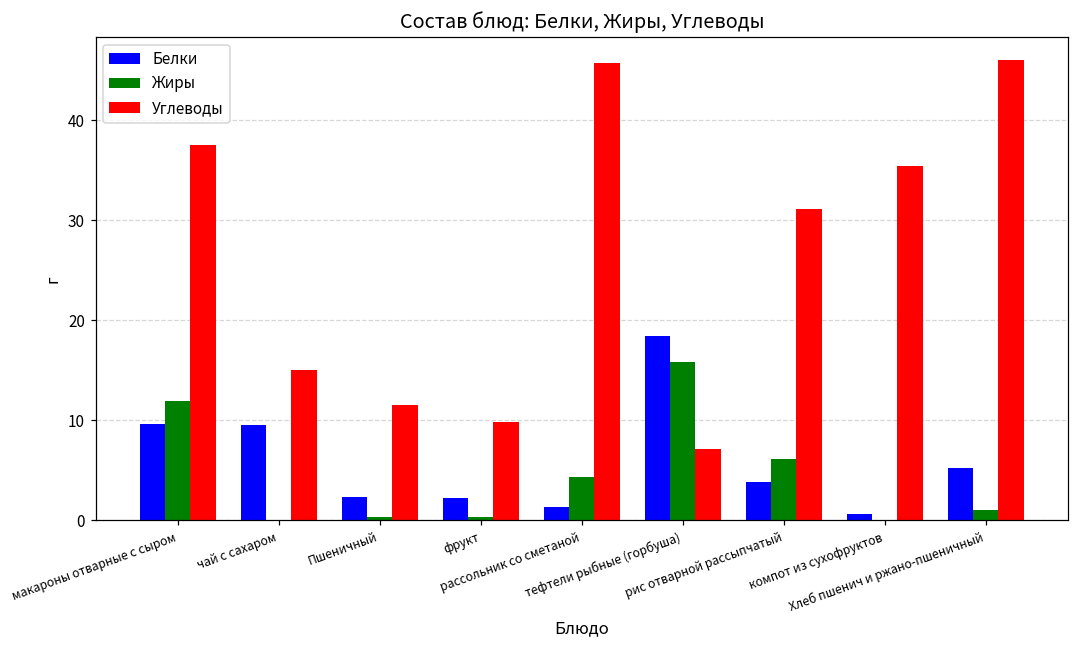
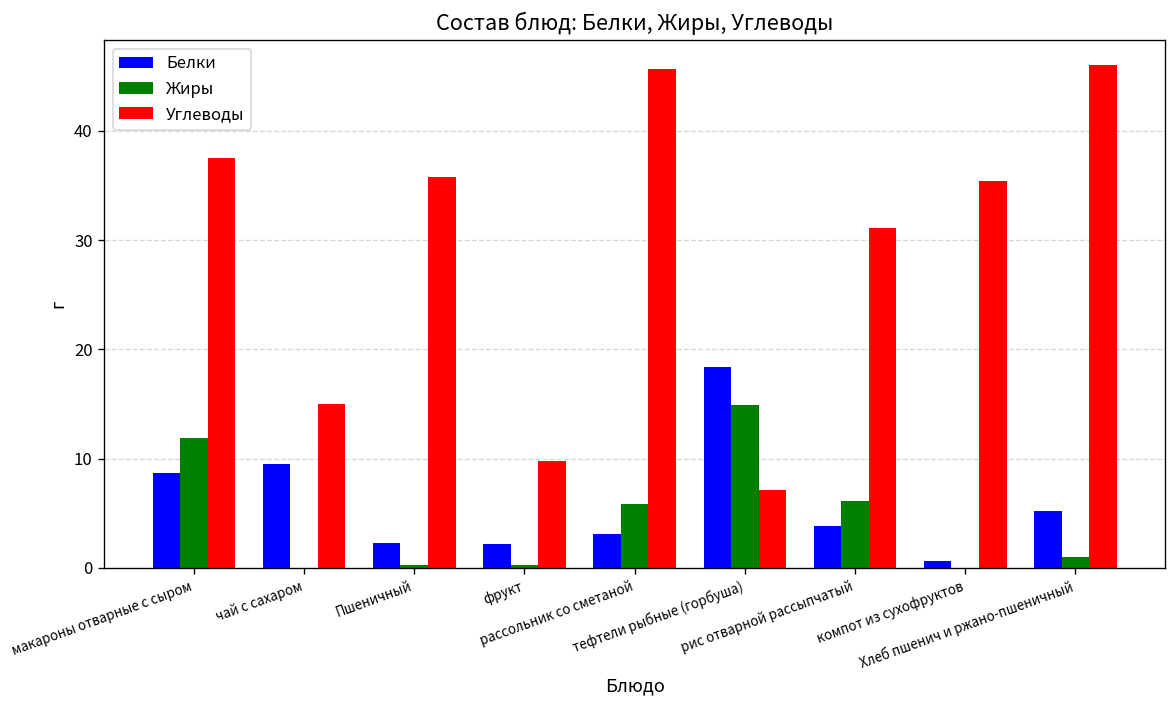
Белки, макароны отварные с сыром: 10 -> 9
Углеводы, Пшеничный: 12 -> 36
Белки, рассольник со сметаной: 1 -> 3
Жиры, рассольник со сметаной: 4 -> 6
Жиры, тефтели рыбные (горбуша): 16 -> 15
